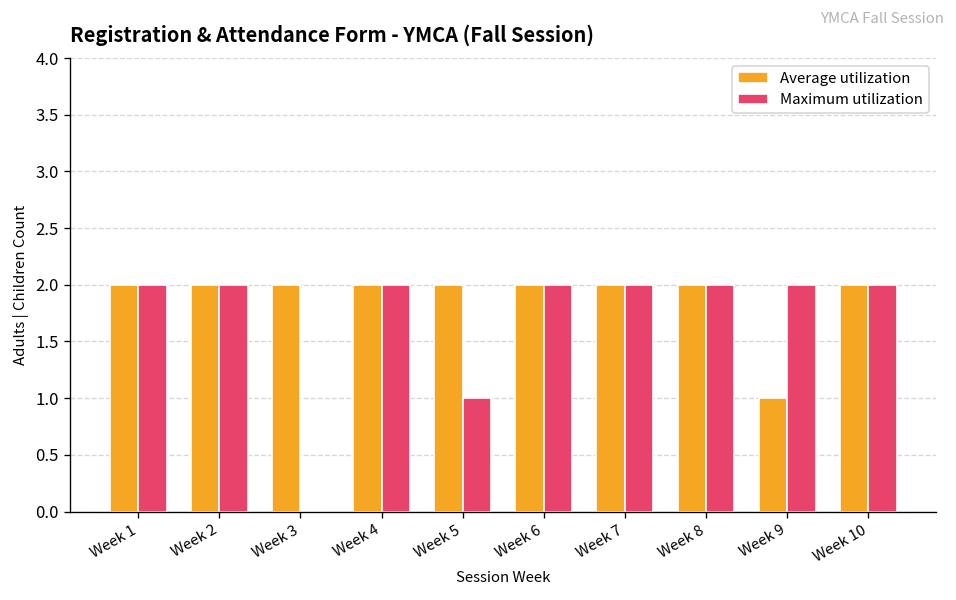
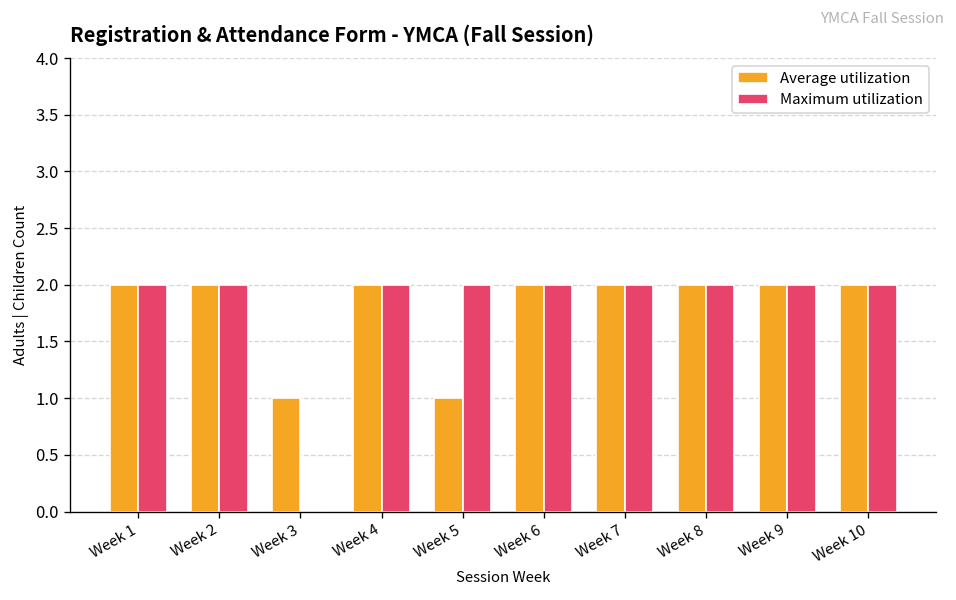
Average utilization, Week 3: 2 -> 1
Average utilization, Week 5: 2 -> 1
Maximum utilization, Week 5: 1 -> 2
Average utilization, Week 9: 1 -> 2
